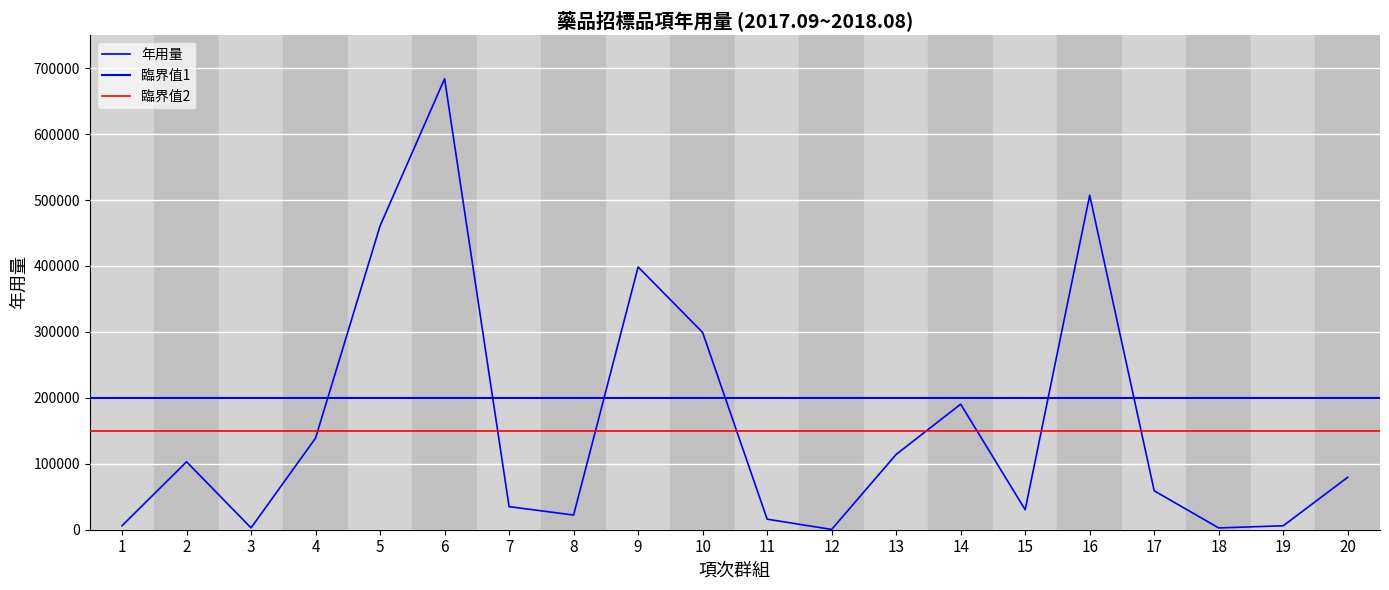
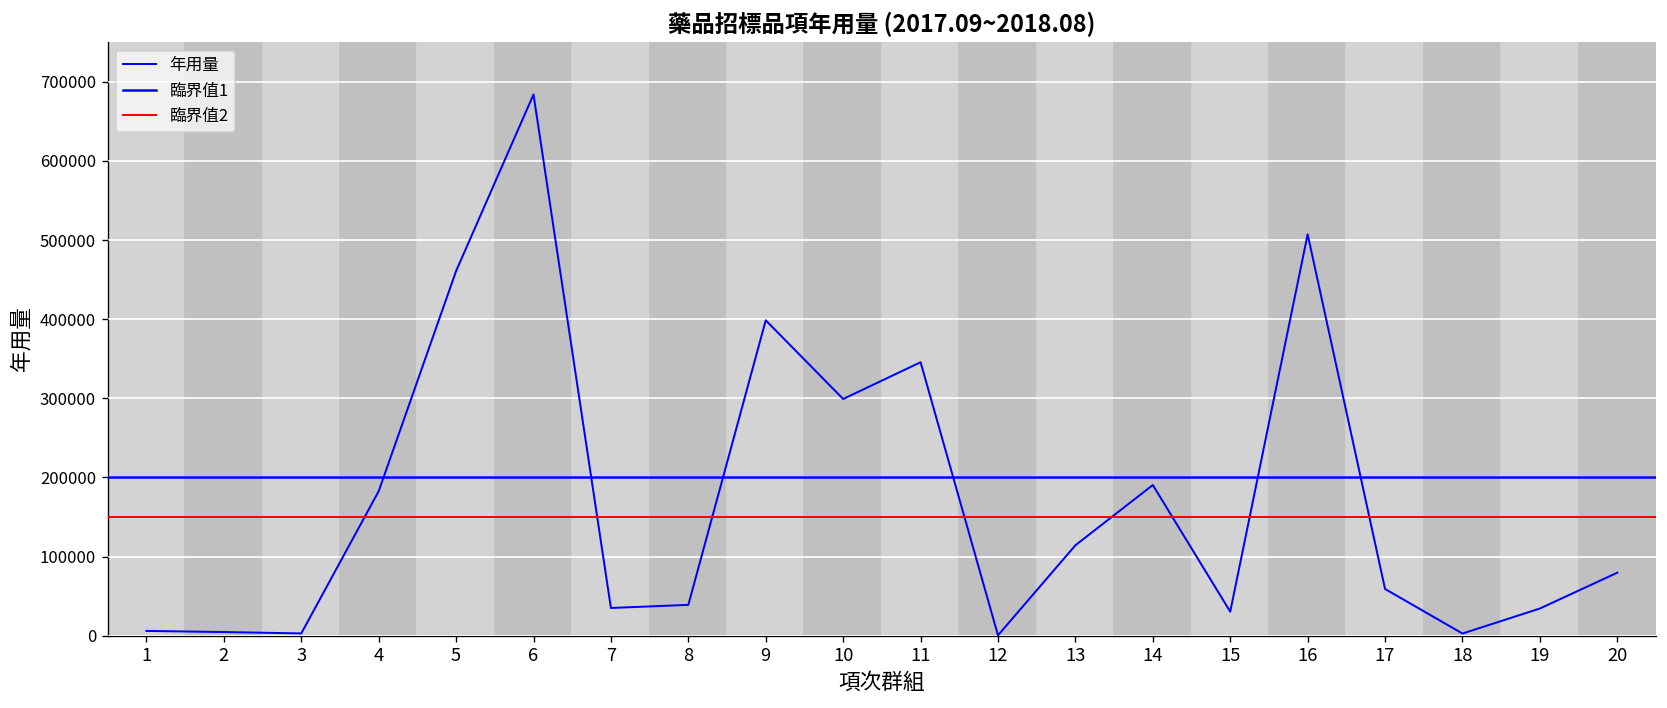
2: 100000 -> 0
4: 140000 -> 180000
8: 20000 -> 40000
11: 20000 -> 350000
19: 10000 -> 30000
